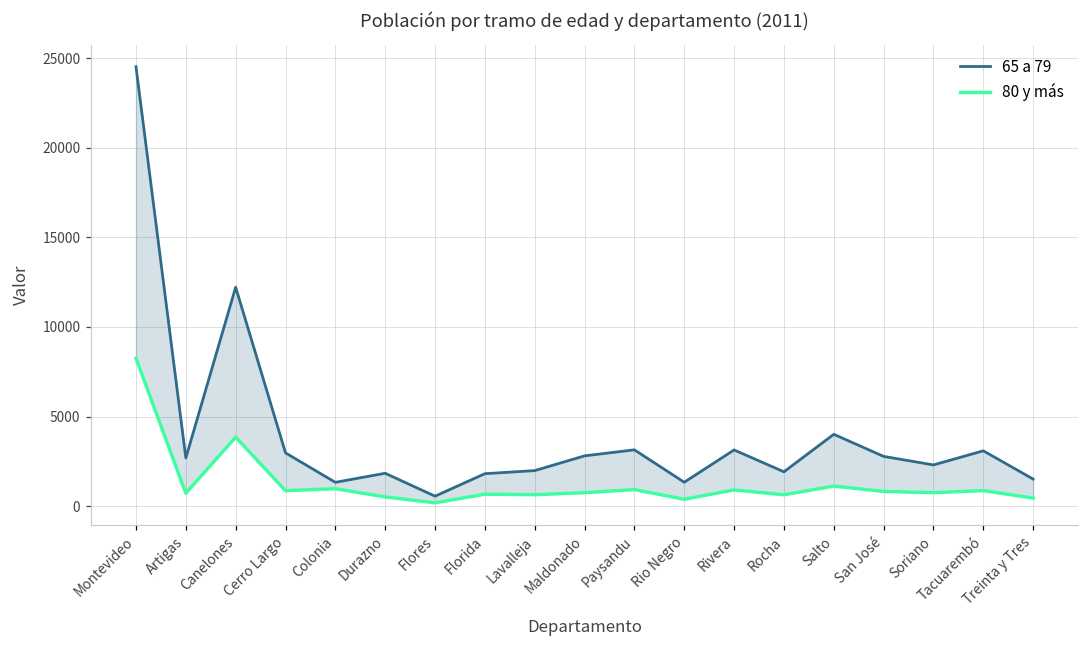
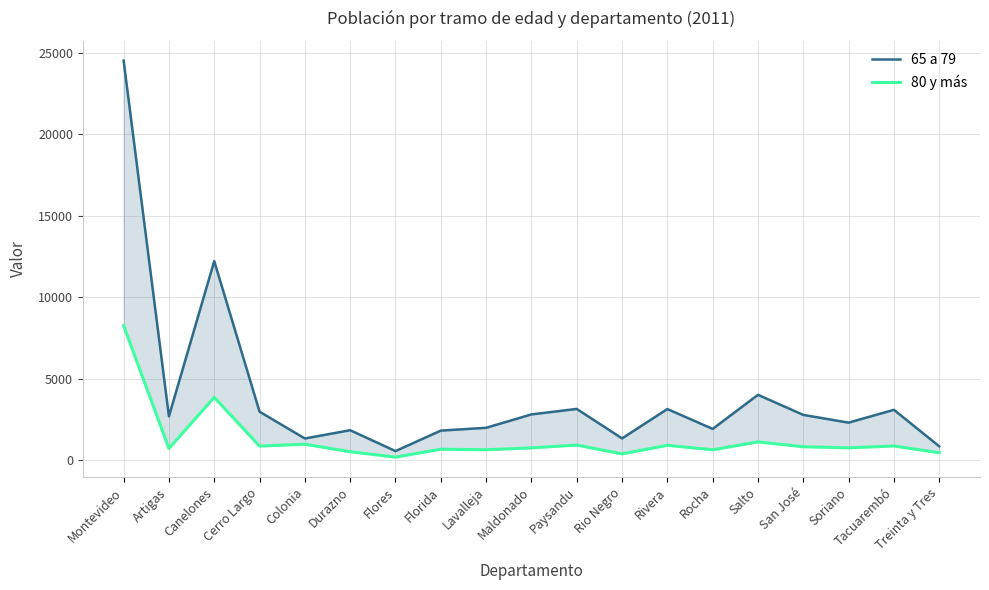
65 a 79, Treinta y Tres: 1500 -> 900
